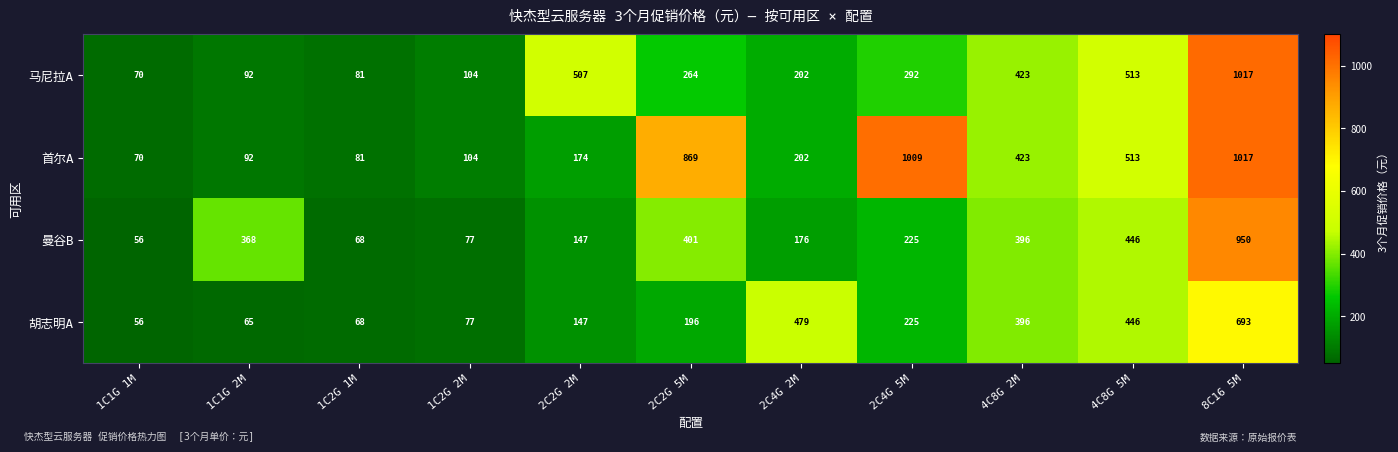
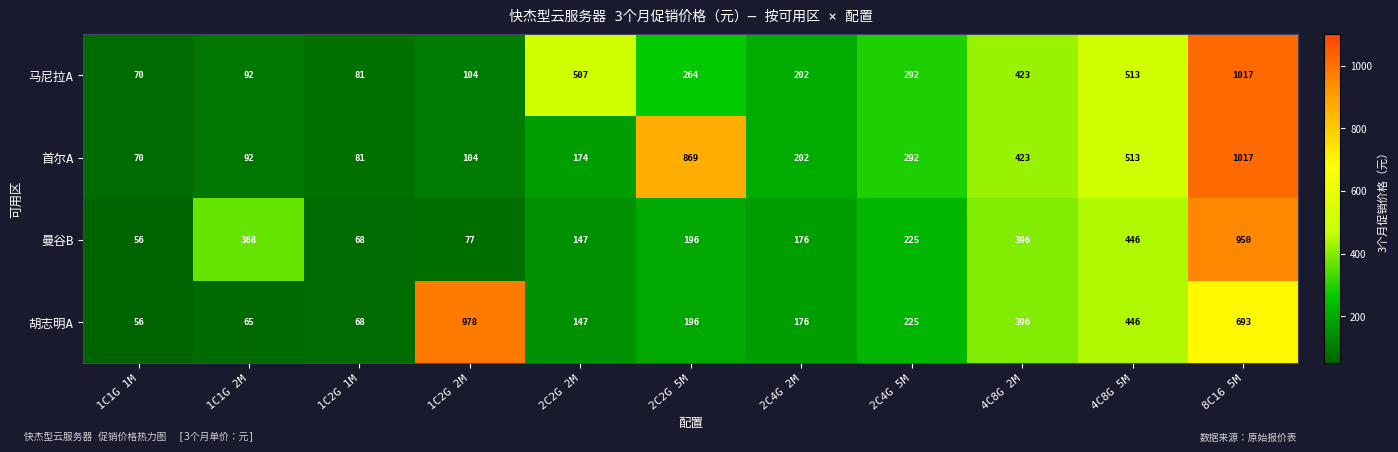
首尔A, 2C4G 5M: 1009 -> 292
曼谷B, 2C2G 5M: 401 -> 196
胡志明A, 1C2G 2M: 77 -> 978
胡志明A, 2C4G 2M: 479 -> 176
